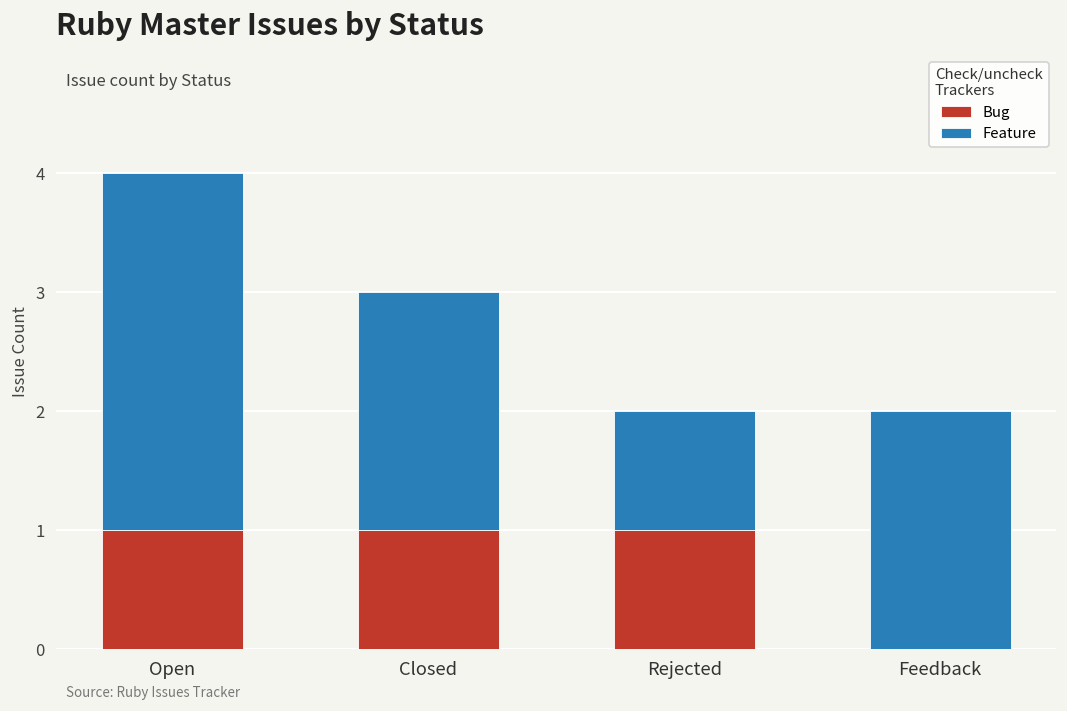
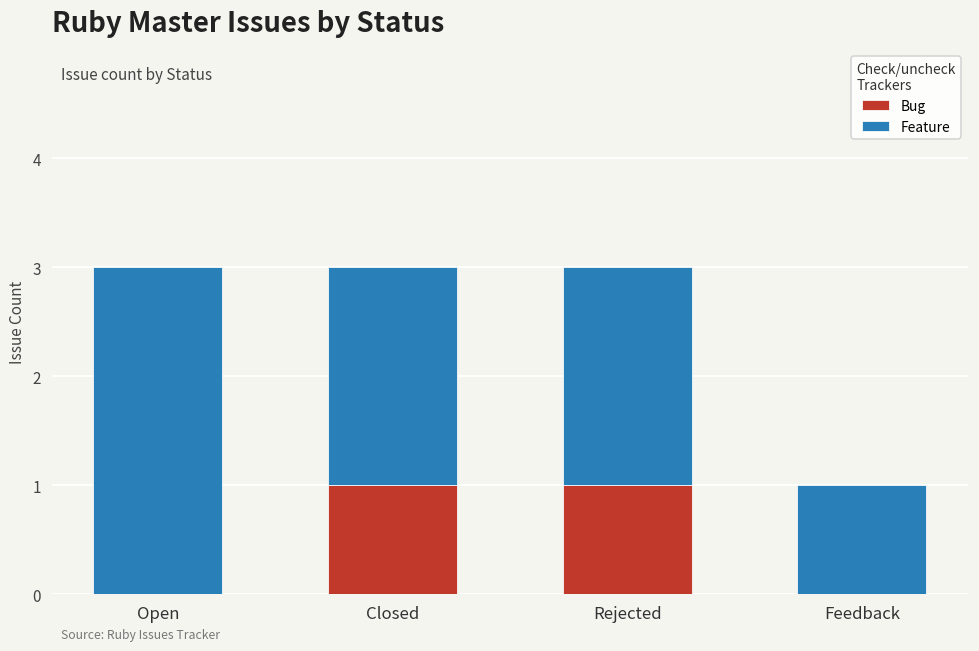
Bug, Open: 1 -> 0
Feature, Rejected: 1 -> 2
Feature, Feedback: 2 -> 1
